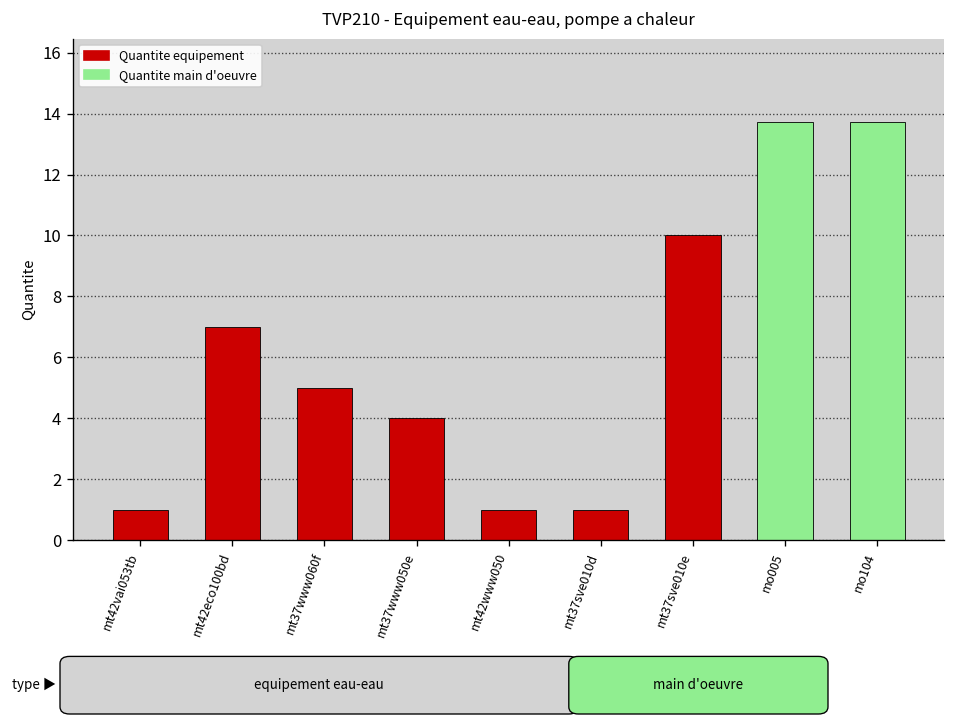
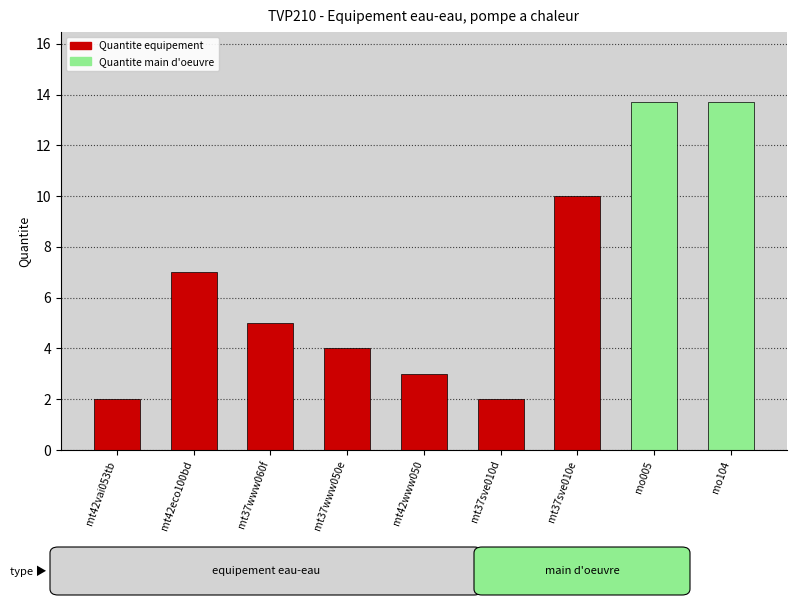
mt42vai053tb: 1 -> 2
mt42www050: 1 -> 3
mt37sve010d: 1 -> 2
